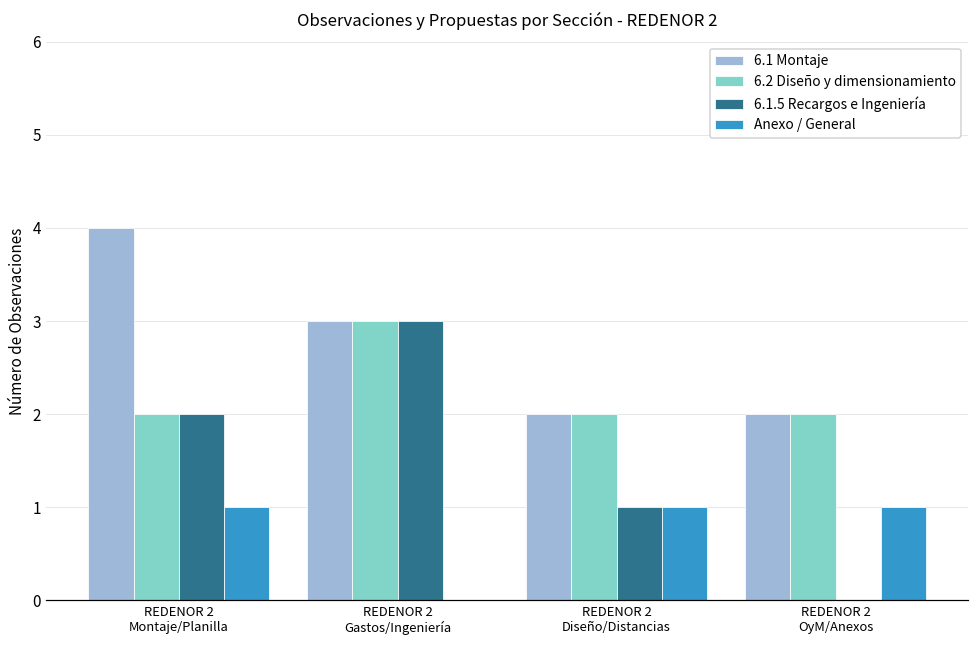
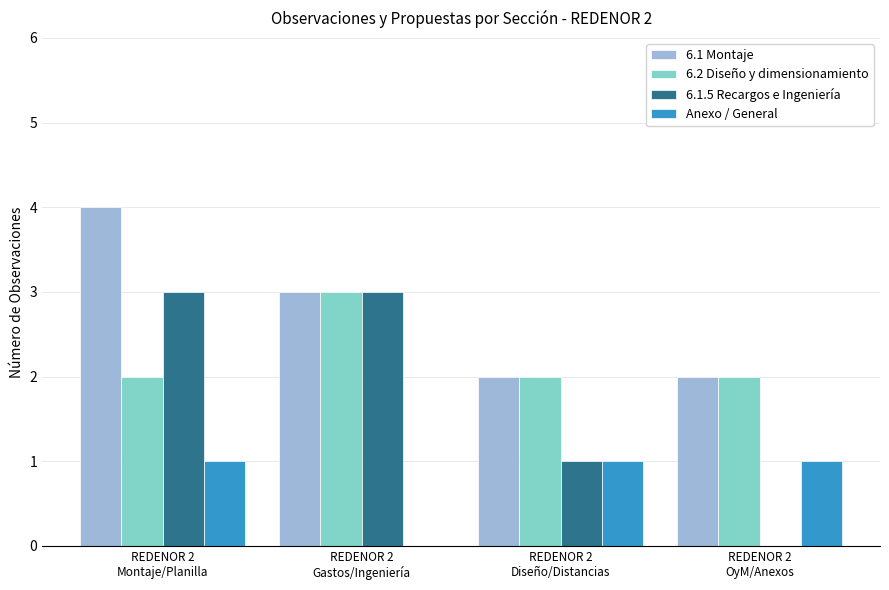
6.1.5 Recargos e Ingeniería, REDENOR 2 Montaje/Planilla: 2 -> 3
